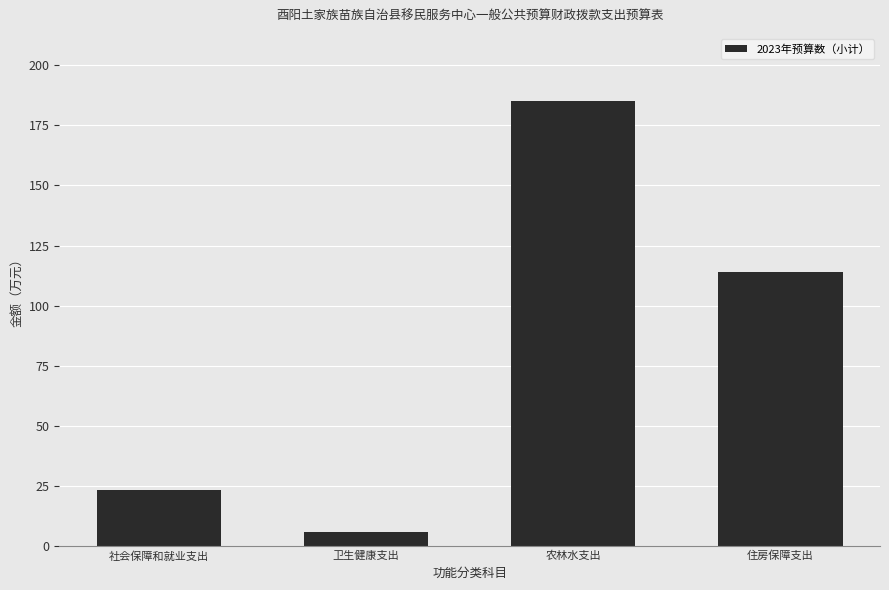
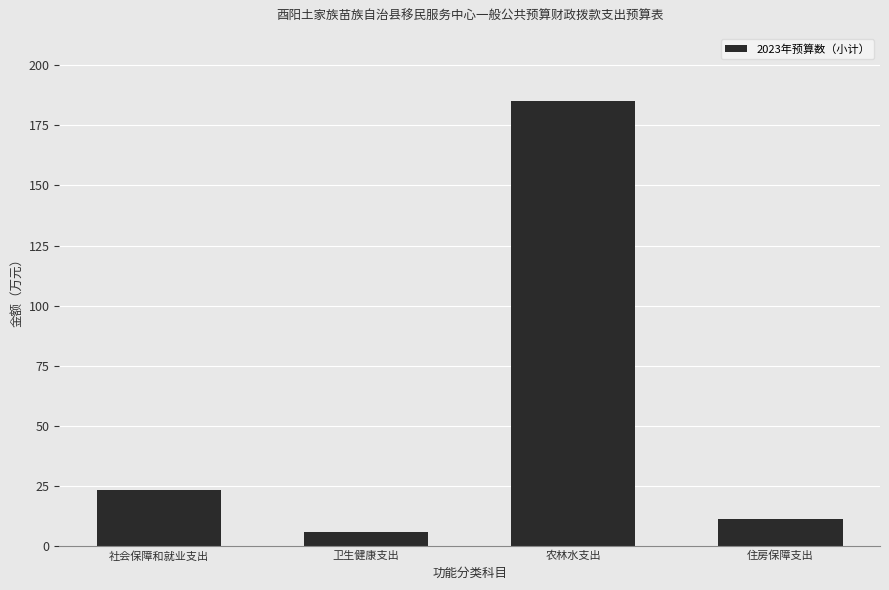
住房保障支出: 114 -> 11
